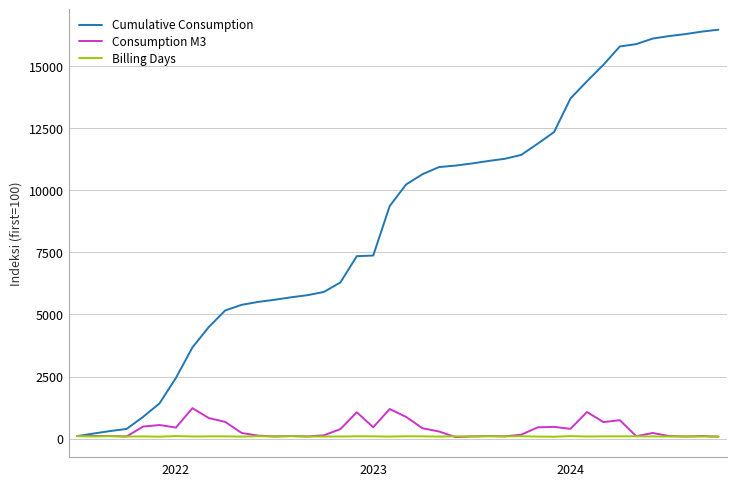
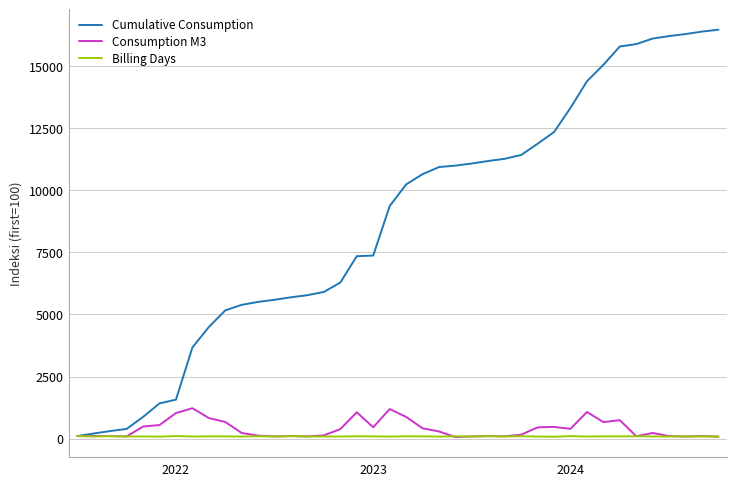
Cumulative Consumption, 2022: 2400 -> 1600
Consumption M3, 2022: 400 -> 1000
Cumulative Consumption, 2024: 13700 -> 13300
